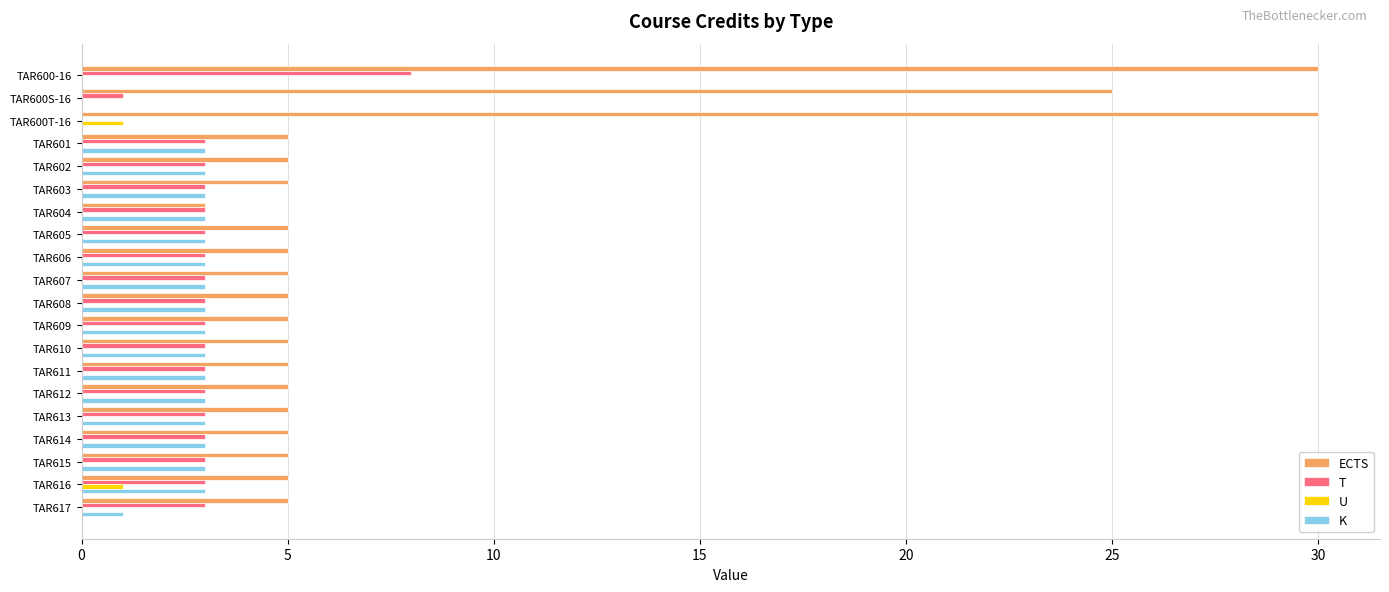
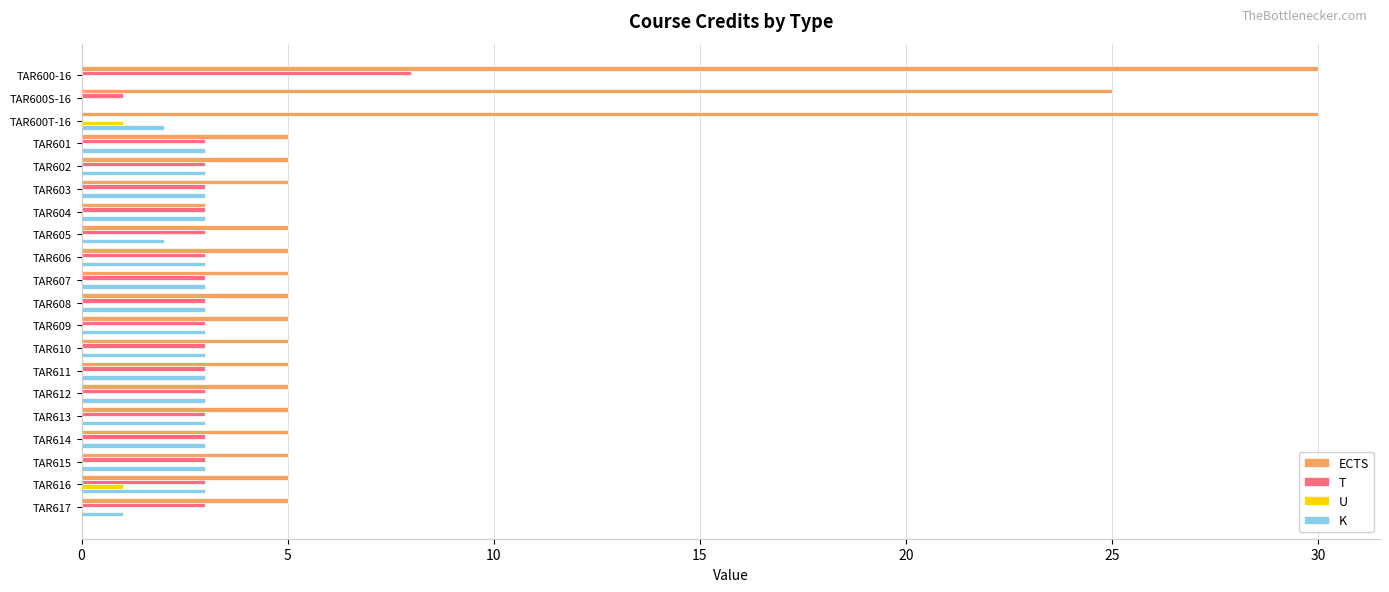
K, TAR600T-16: 0 -> 2
K, TAR605: 3 -> 2
